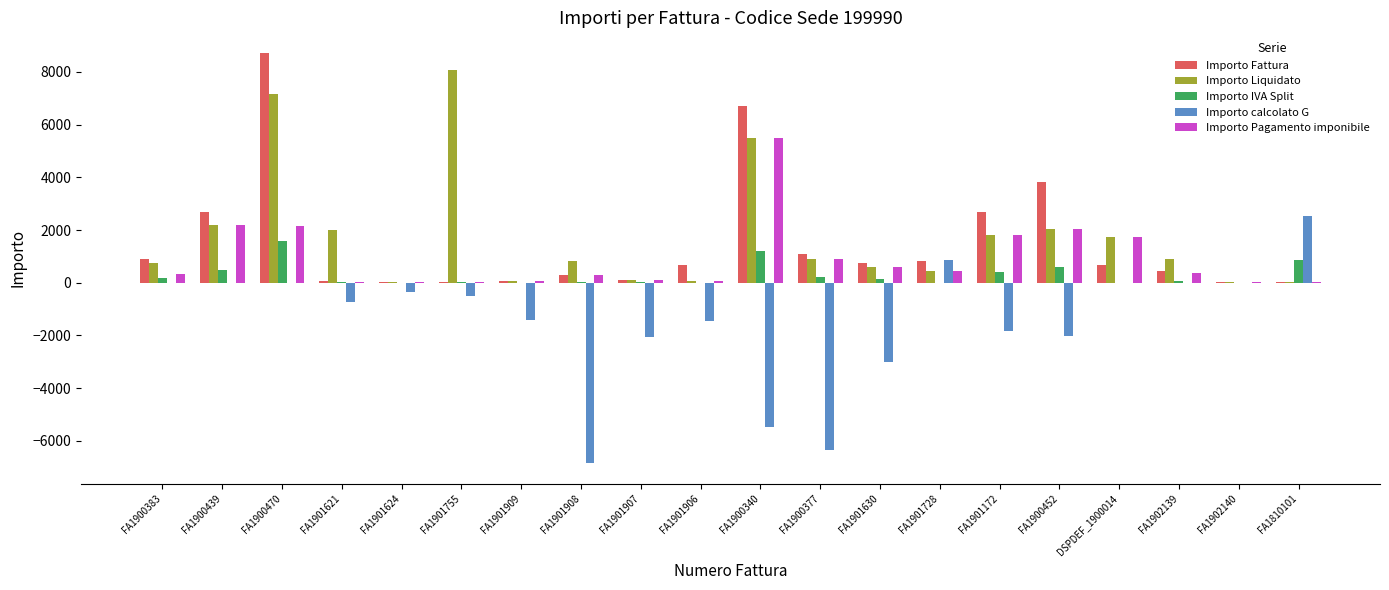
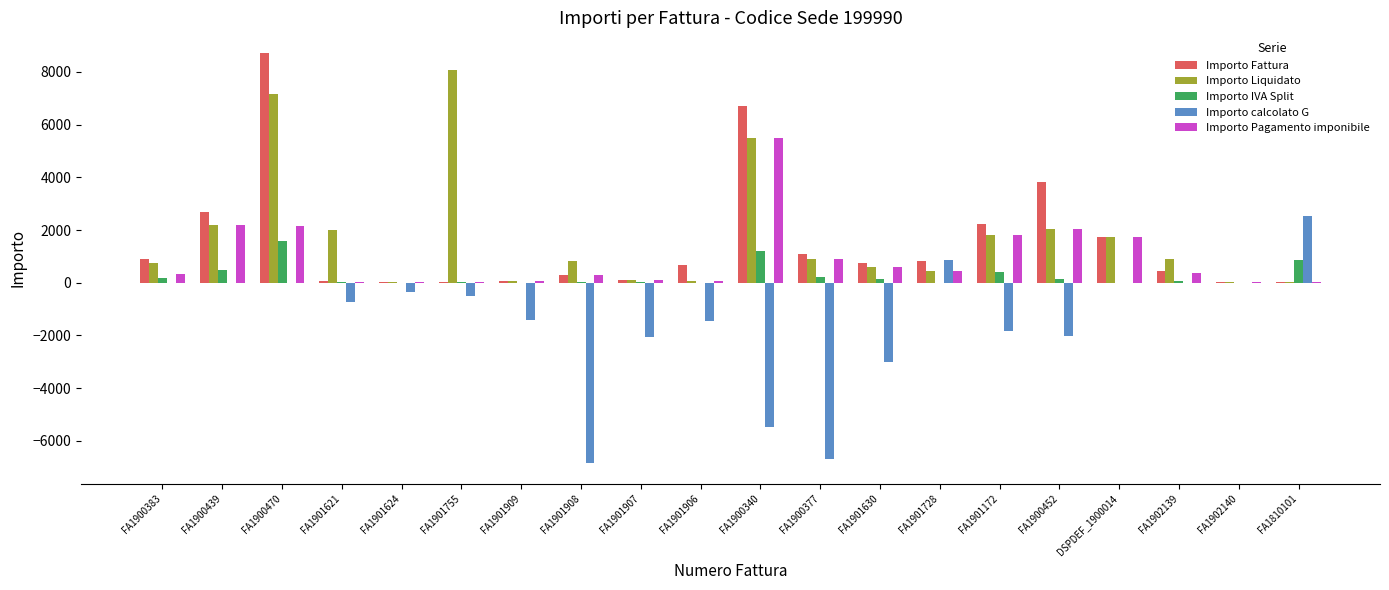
Importo calcolato G, FA1900377: -6300 -> -6700
Importo Fattura, FA1901172: 2700 -> 2200
Importo IVA Split, FA1900452: 600 -> 200
Importo Fattura, DSPDEF_1900014: 700 -> 1700
